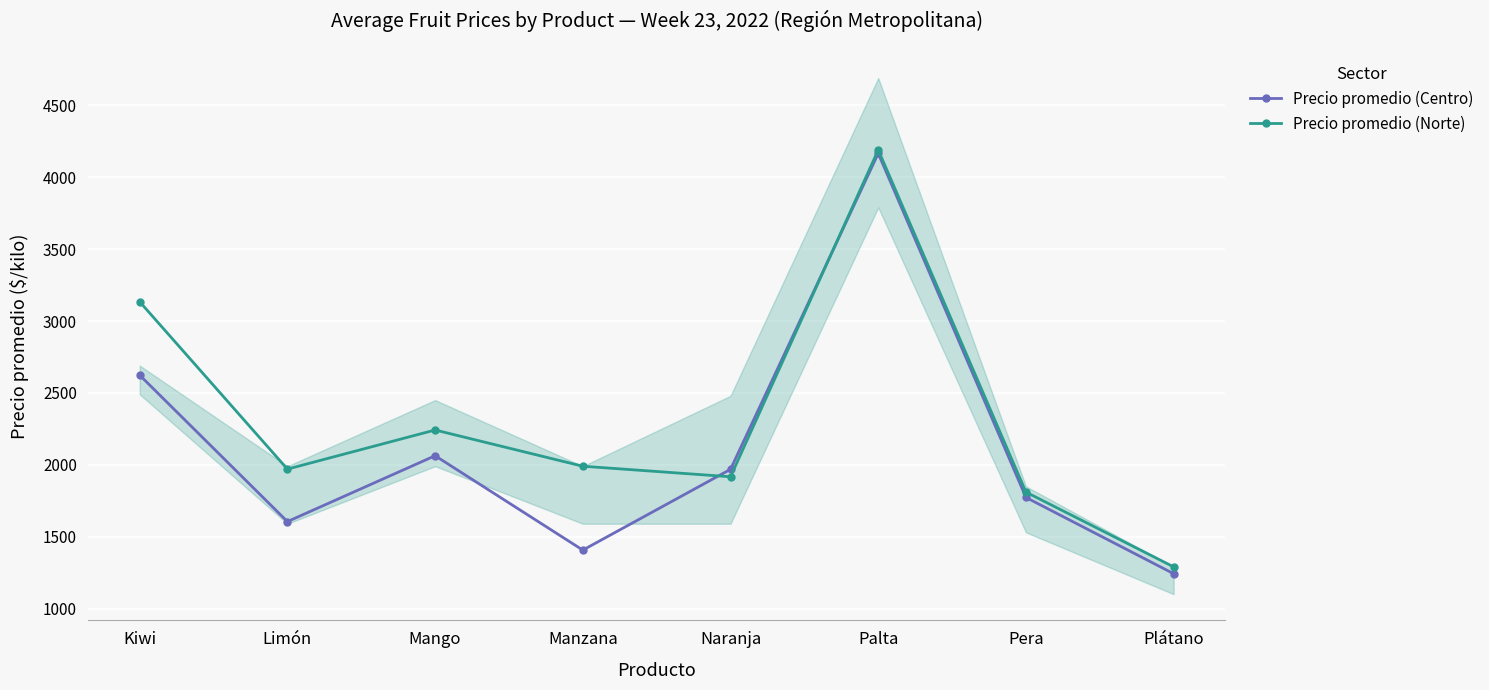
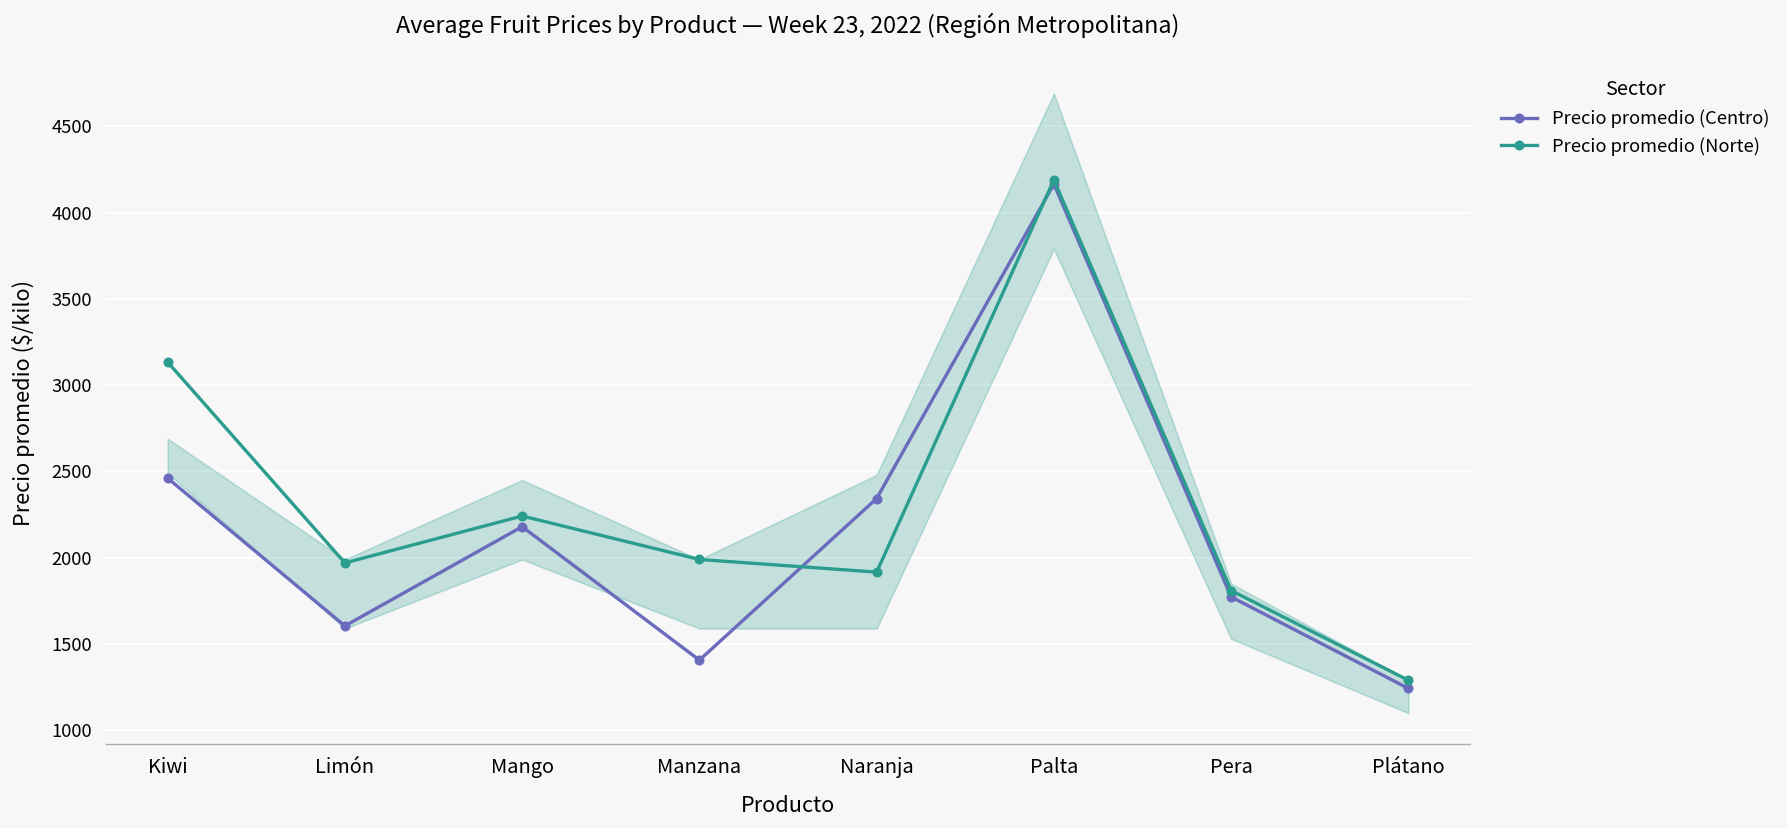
Precio promedio (Centro), Kiwi: 2620 -> 2460
Precio promedio (Centro), Mango: 2060 -> 2180
Precio promedio (Centro), Naranja: 1970 -> 2340
